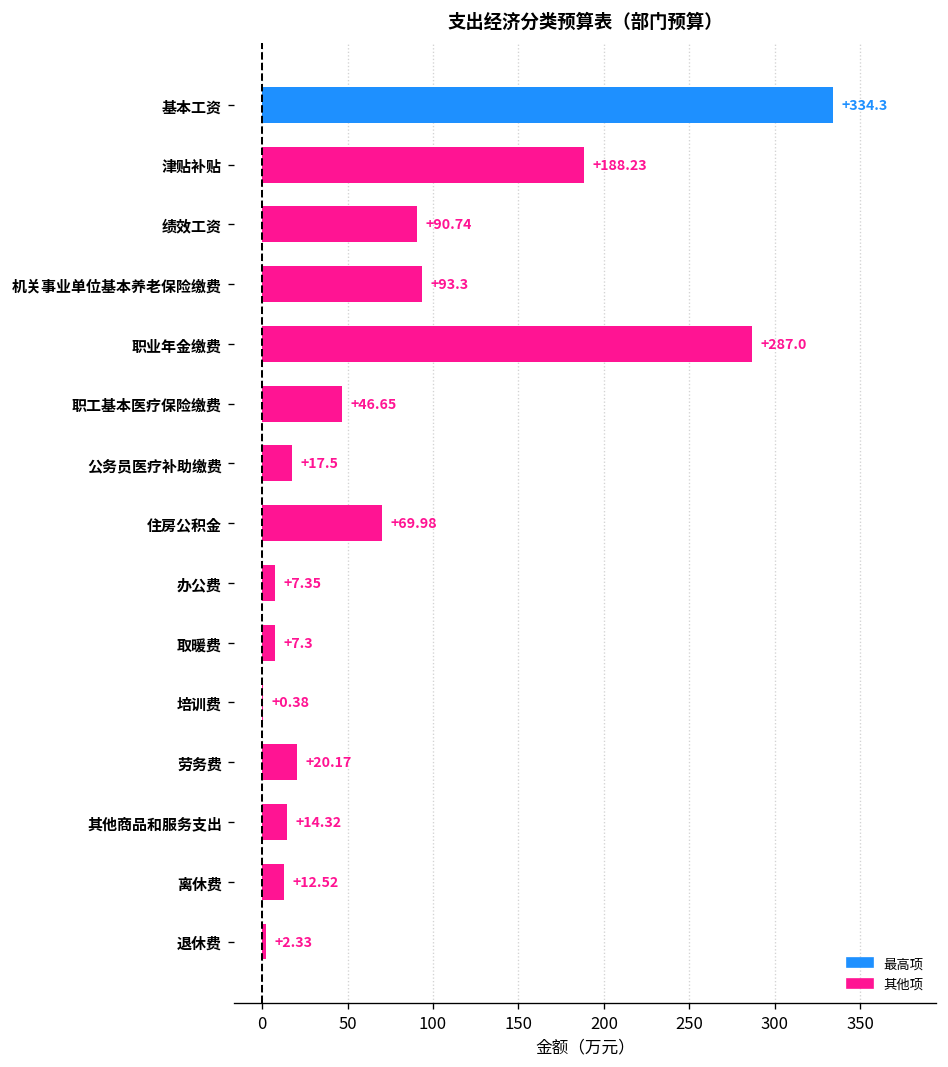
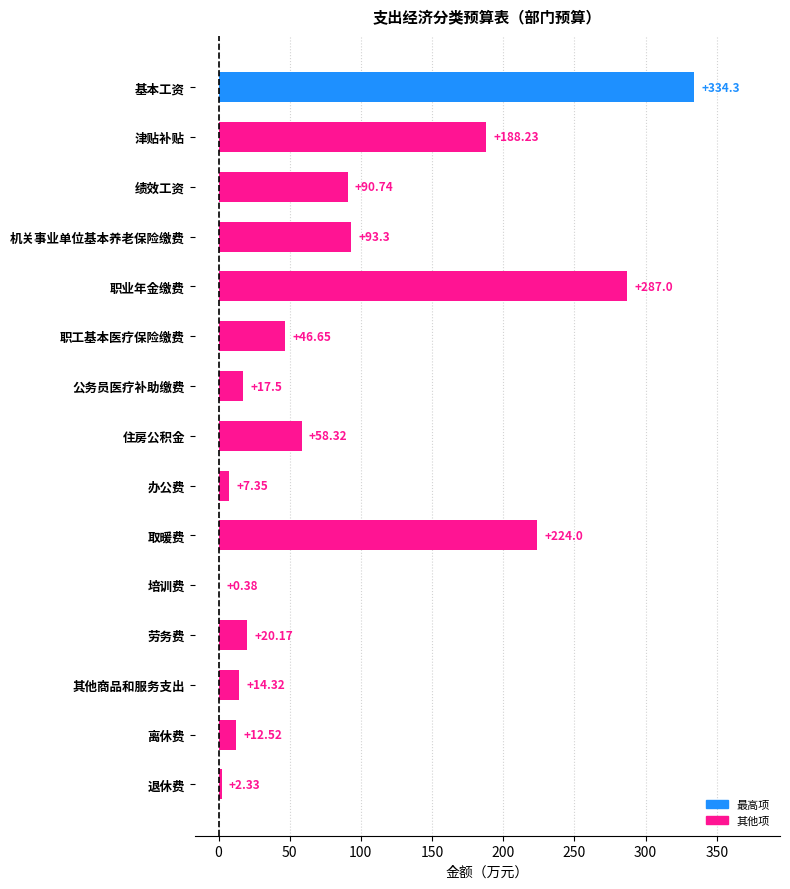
住房公积金: +69.98 -> +58.32
取暖费: +7.3 -> +224.0
